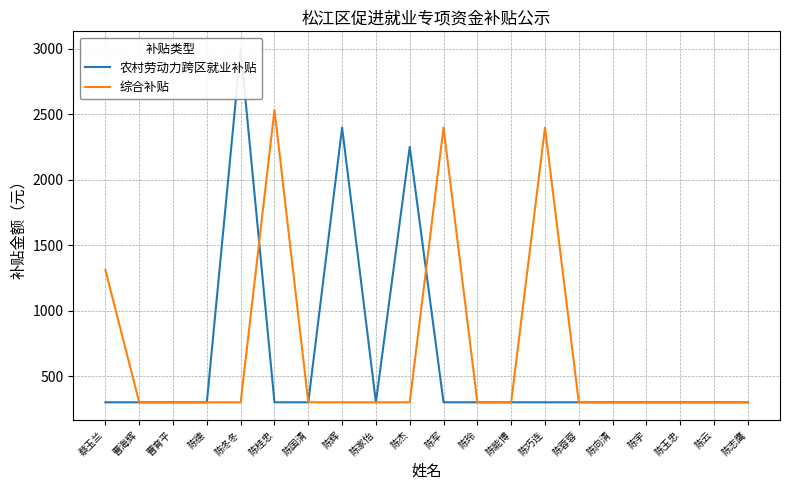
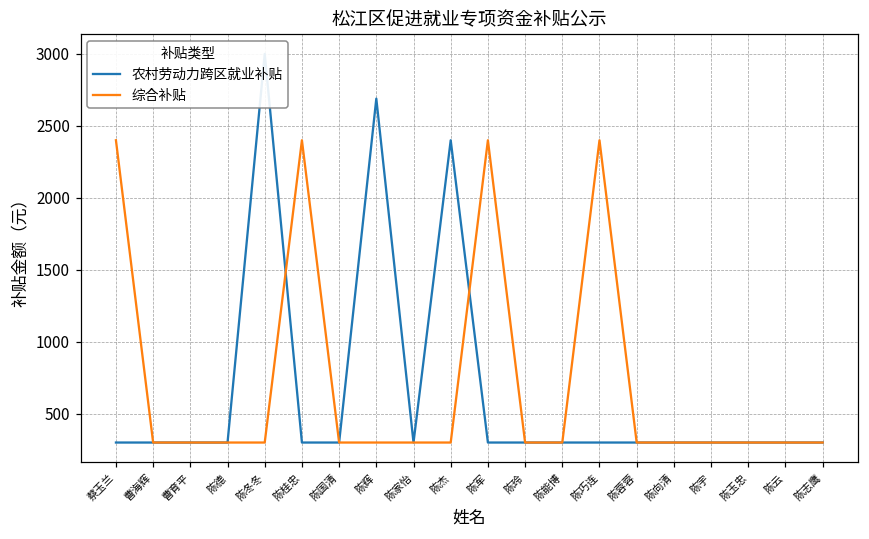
综合补贴, 蔡玉兰: 1310 -> 2400
综合补贴, 陈桂忠: 2530 -> 2400
农村劳动力跨区就业补贴, 陈辉: 2400 -> 2690
农村劳动力跨区就业补贴, 陈杰: 2250 -> 2400
